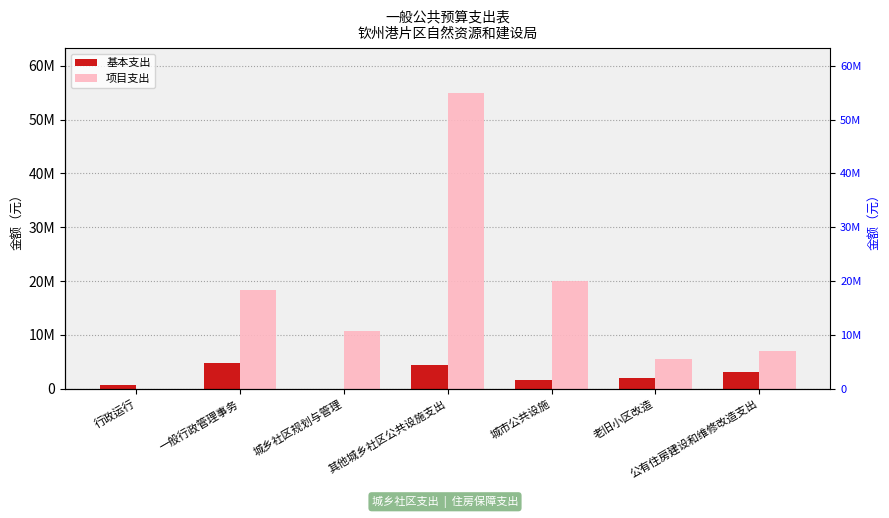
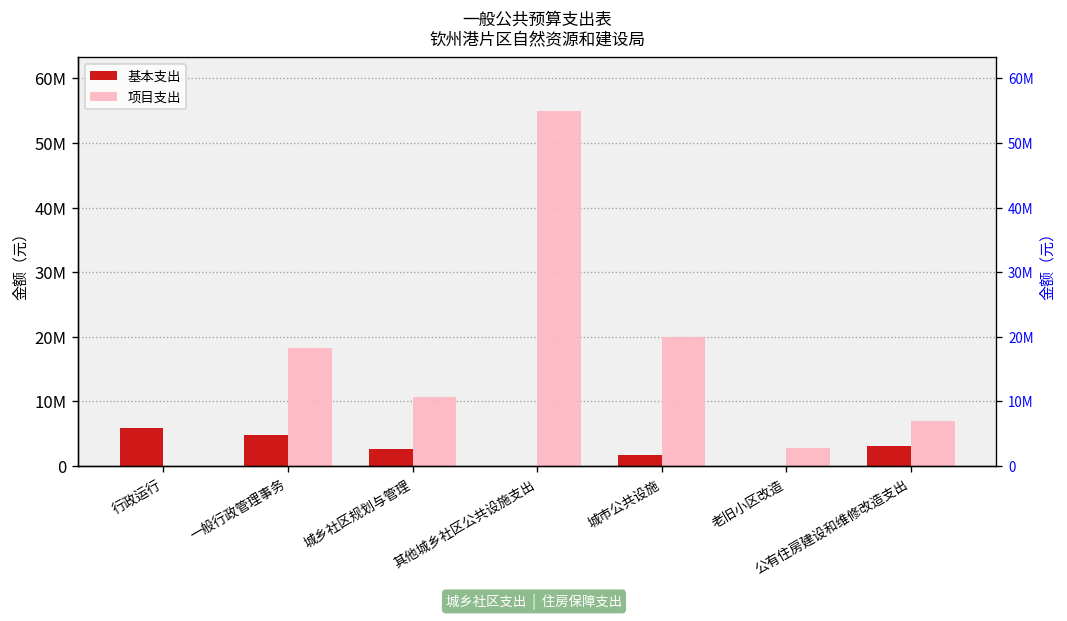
基本支出, 行政运行: 1000000 -> 6000000
基本支出, 城乡社区规划与管理: 0 -> 3000000
基本支出, 其他城乡社区公共设施支出: 4000000 -> 0
基本支出, 老旧小区改造: 2000000 -> 0
项目支出, 老旧小区改造: 5000000 -> 3000000
